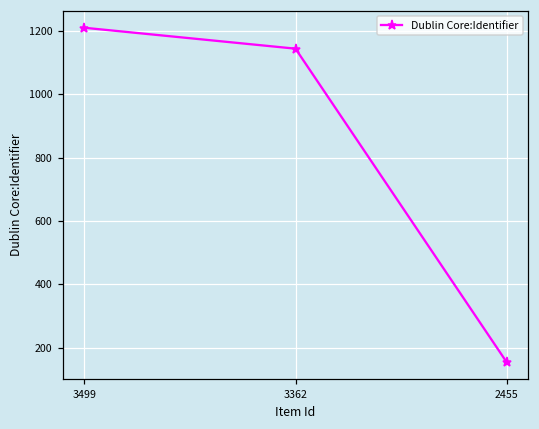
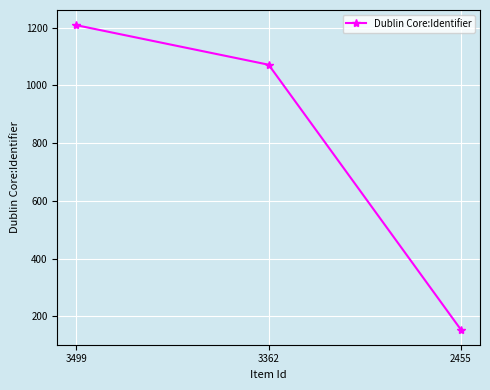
3362: 1140 -> 1070
